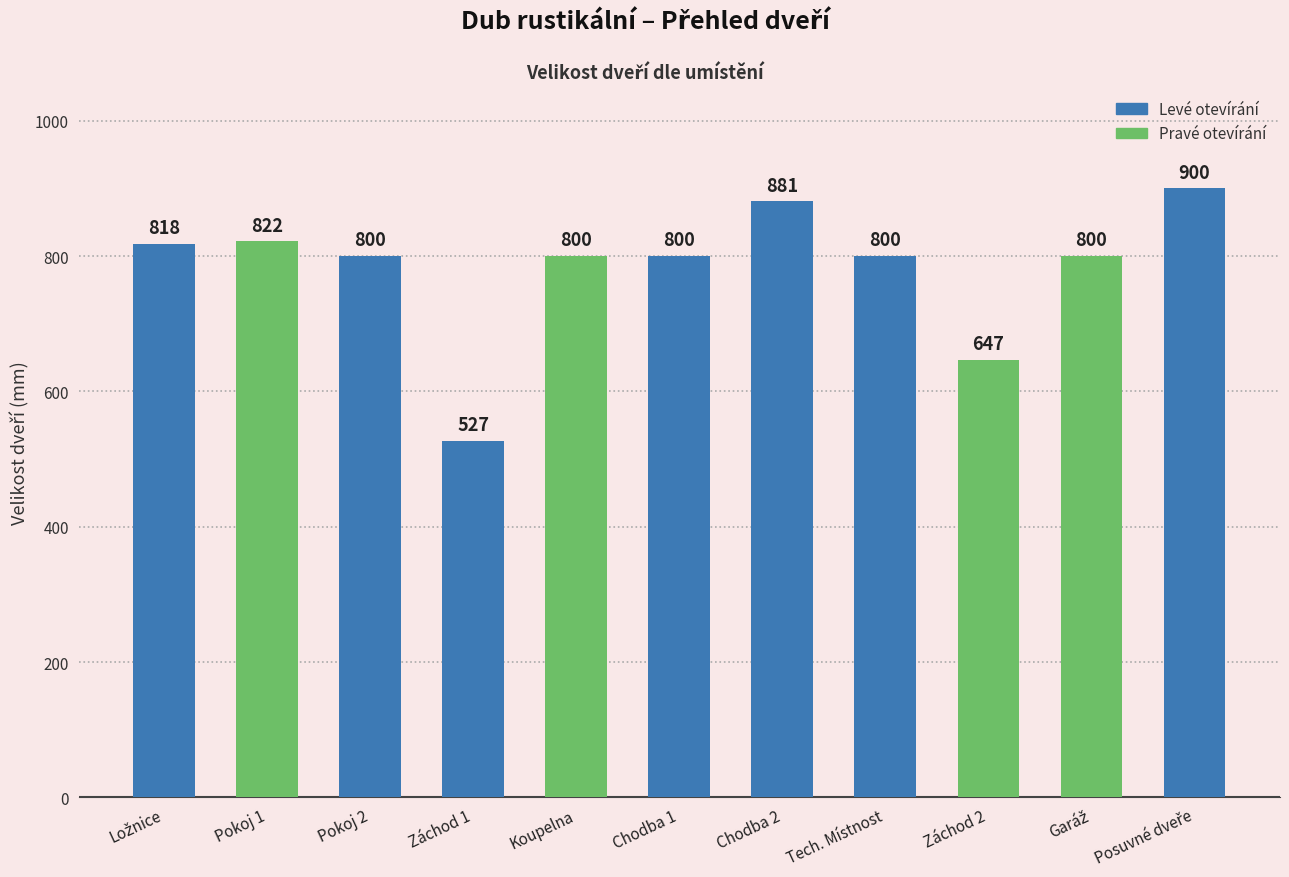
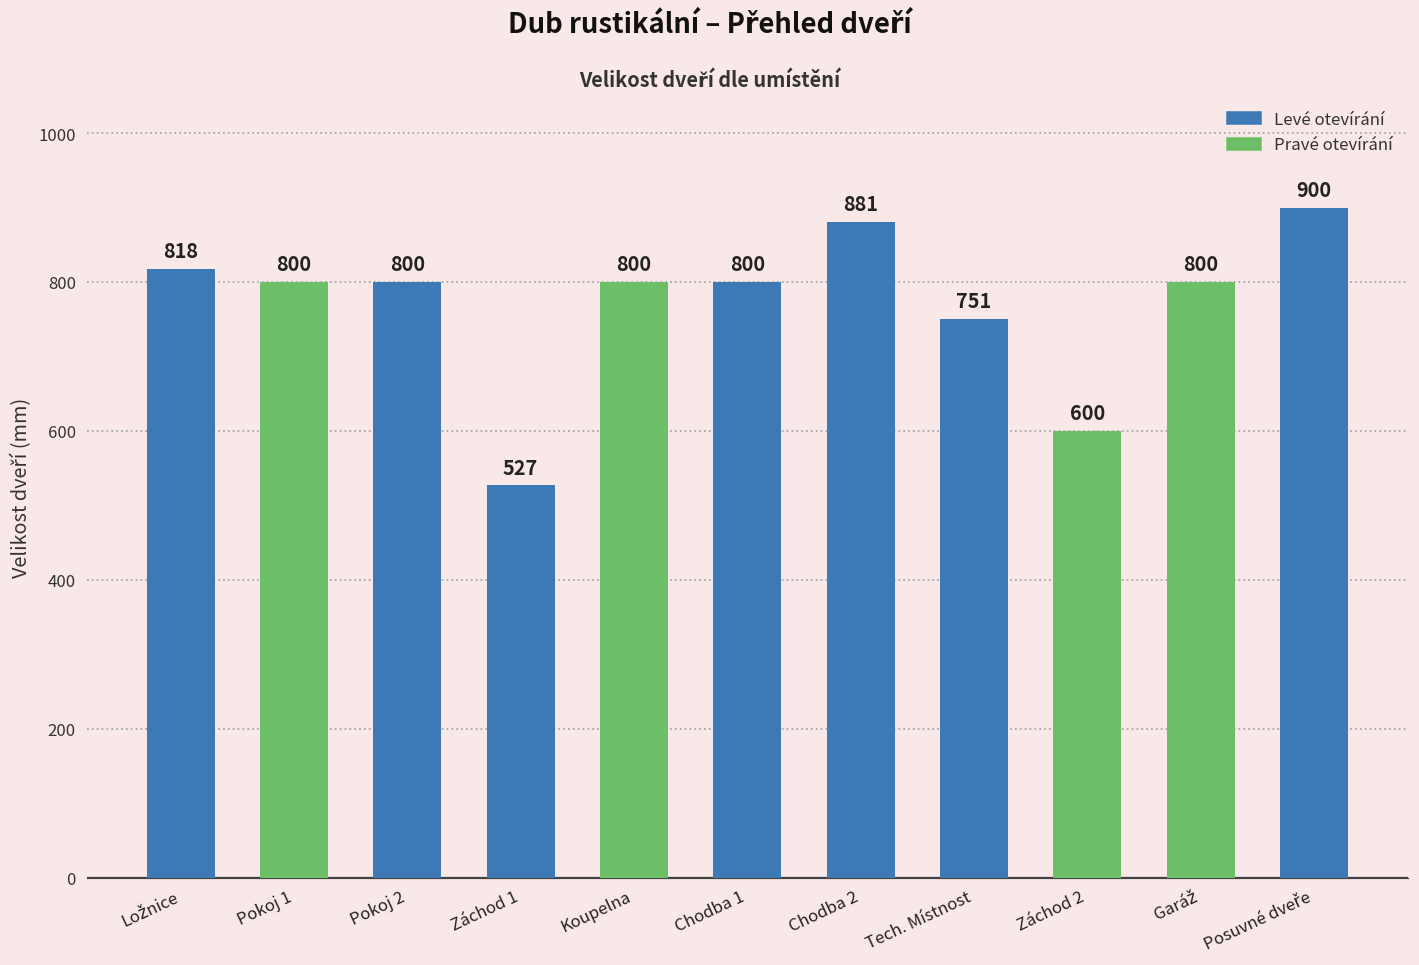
Pokoj 1: 822 -> 800
Tech. Místnost: 800 -> 751
Záchod 2: 647 -> 600
